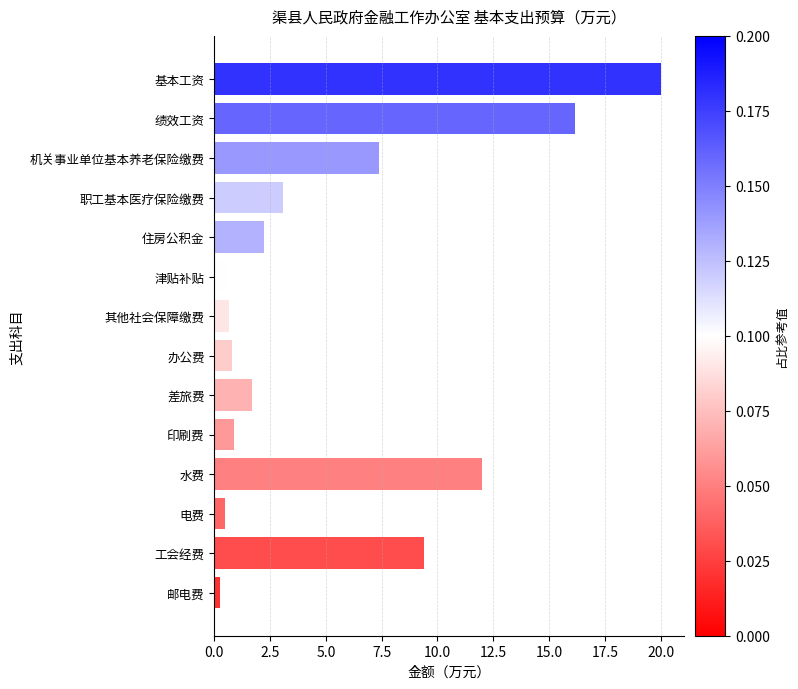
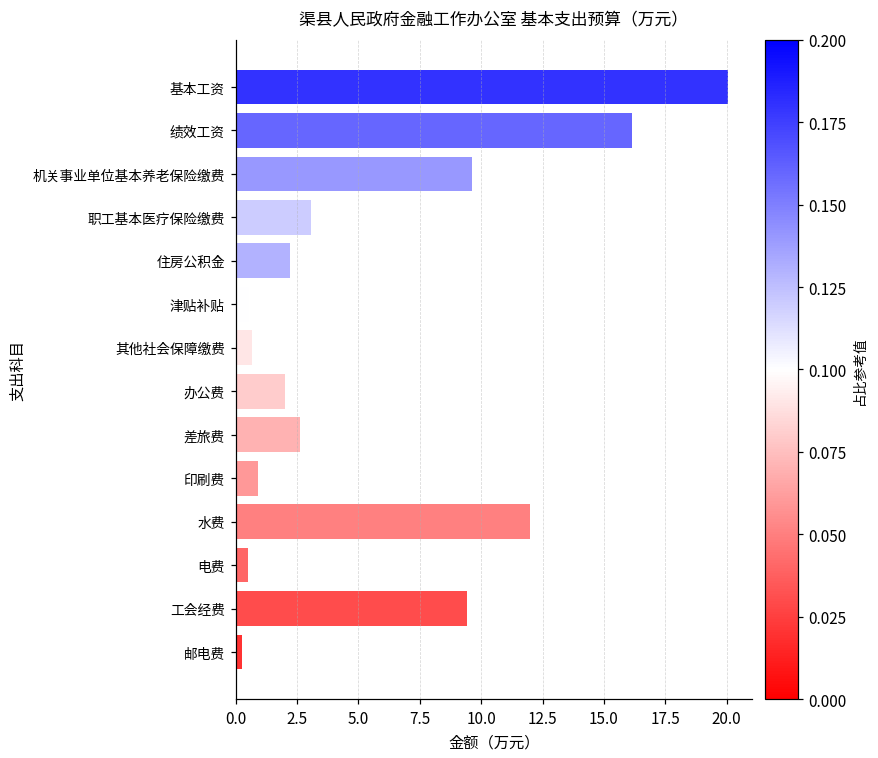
机关事业单位基本养老保险缴费: 7.4 -> 9.6
办公费: 0.8 -> 2.0
差旅费: 1.7 -> 2.6
